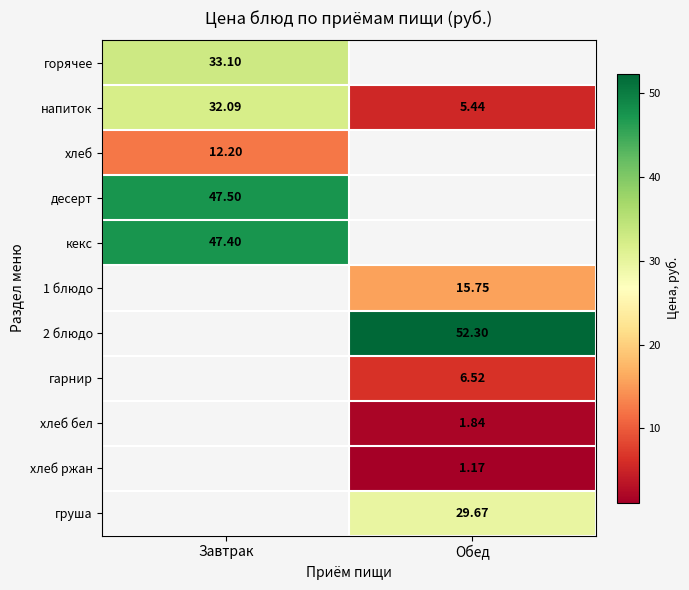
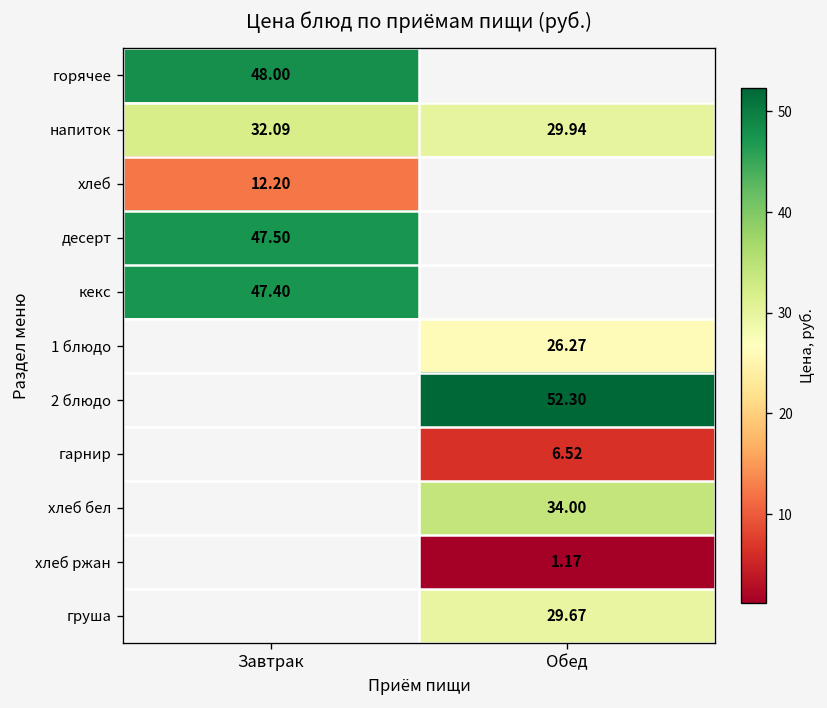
горячее, Завтрак: 33.10 -> 48.00
напиток, Обед: 5.44 -> 29.94
1 блюдо, Обед: 15.75 -> 26.27
хлеб бел, Обед: 1.84 -> 34.00
